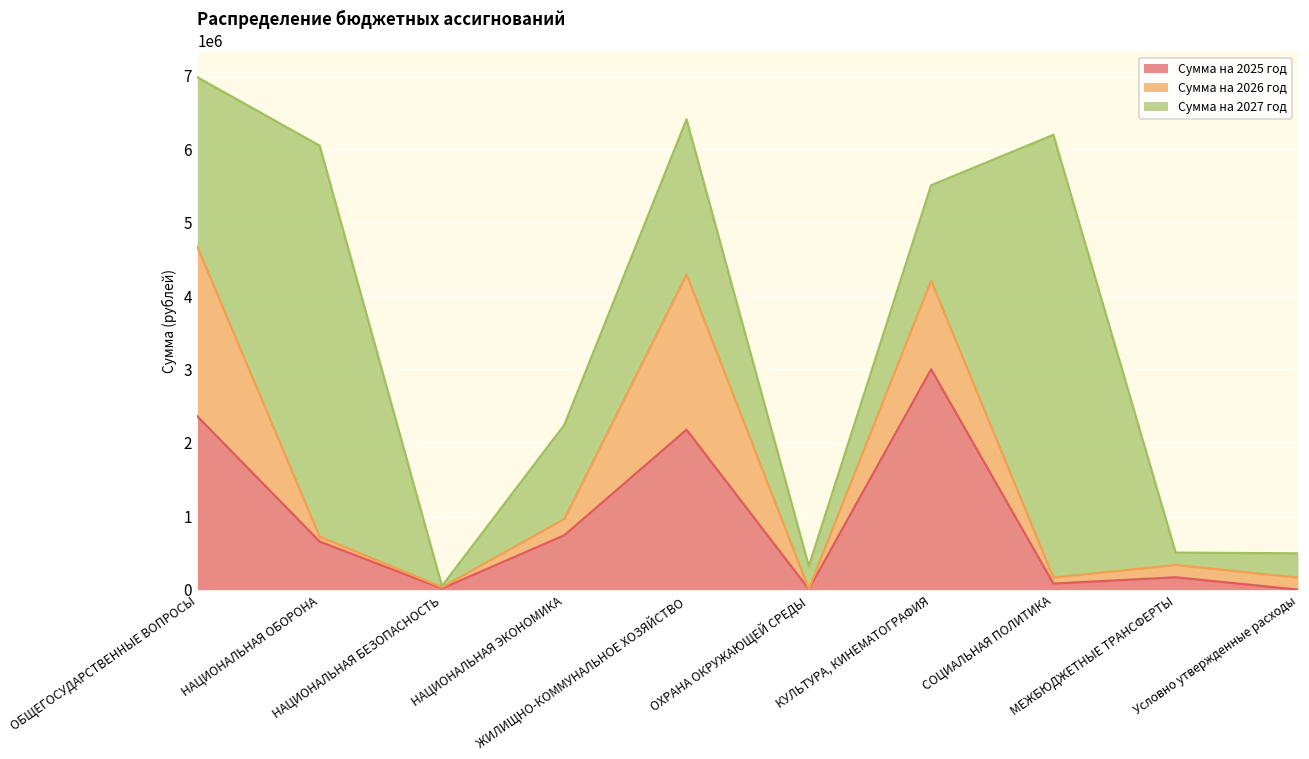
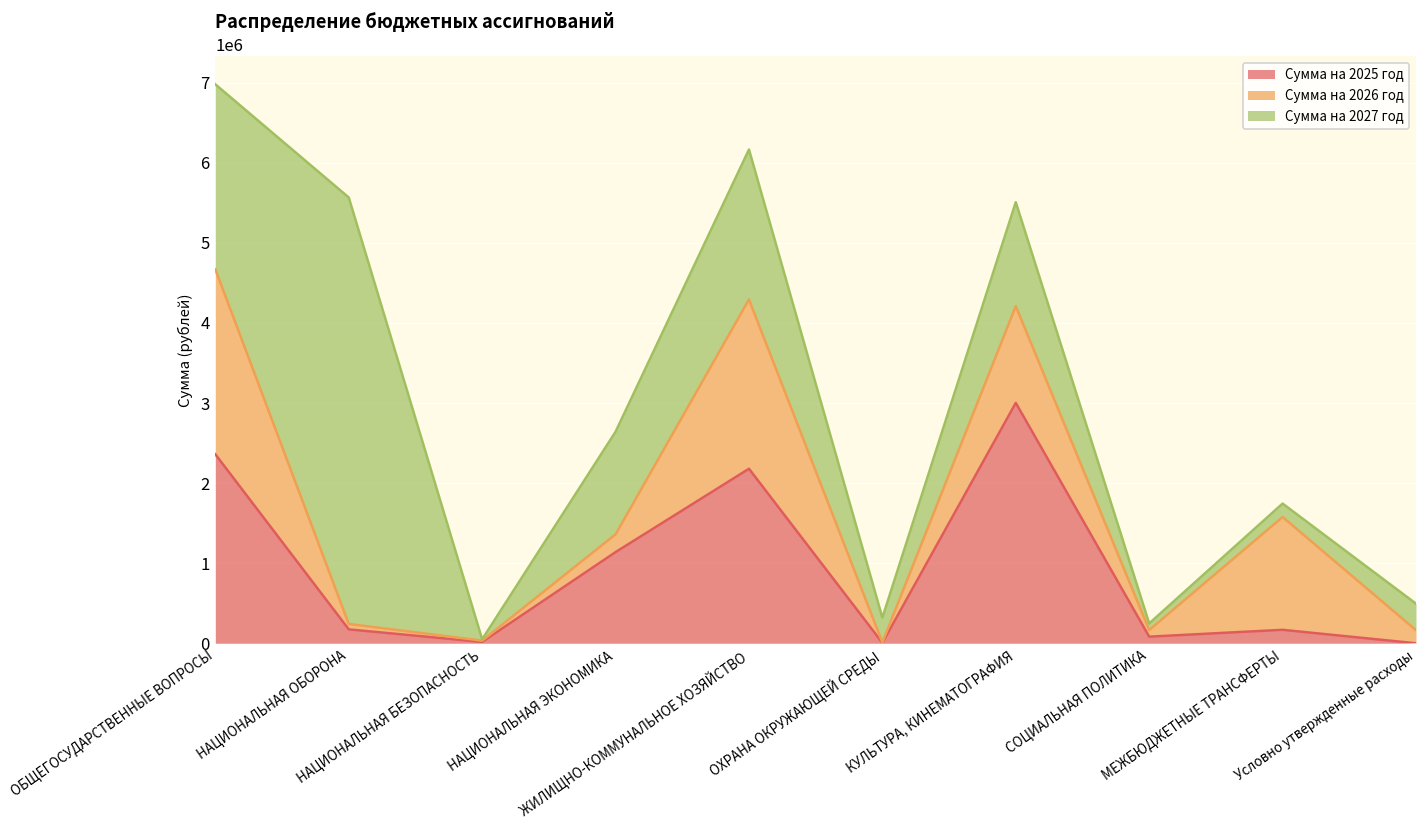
Сумма на 2025 год, НАЦИОНАЛЬНАЯ ОБОРОНА: 700000 -> 200000
Сумма на 2025 год, НАЦИОНАЛЬНАЯ ЭКОНОМИКА: 700000 -> 1100000
Сумма на 2027 год, ЖИЛИЩНО-КОММУНАЛЬНОЕ ХОЗЯЙСТВО: 2100000 -> 1900000
Сумма на 2027 год, СОЦИАЛЬНАЯ ПОЛИТИКА: 6000000 -> 100000
Сумма на 2026 год, МЕЖБЮДЖЕТНЫЕ ТРАНСФЕРТЫ: 200000 -> 1400000
